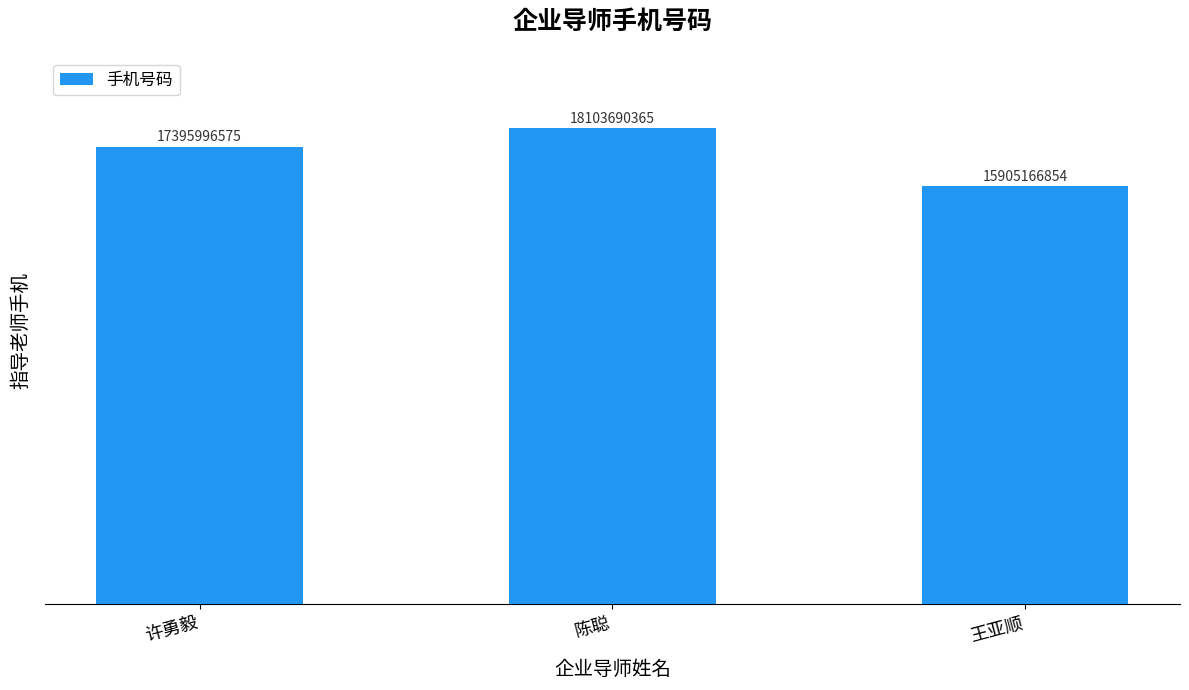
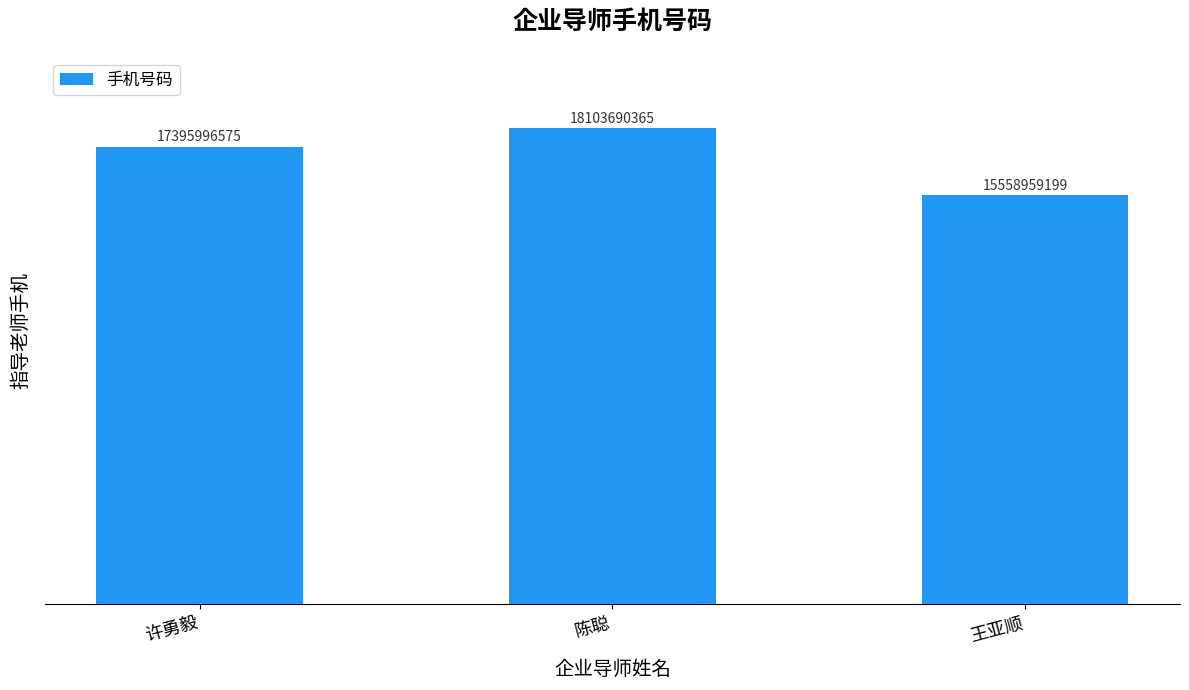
王亚顺: 15905166854 -> 15558959199
